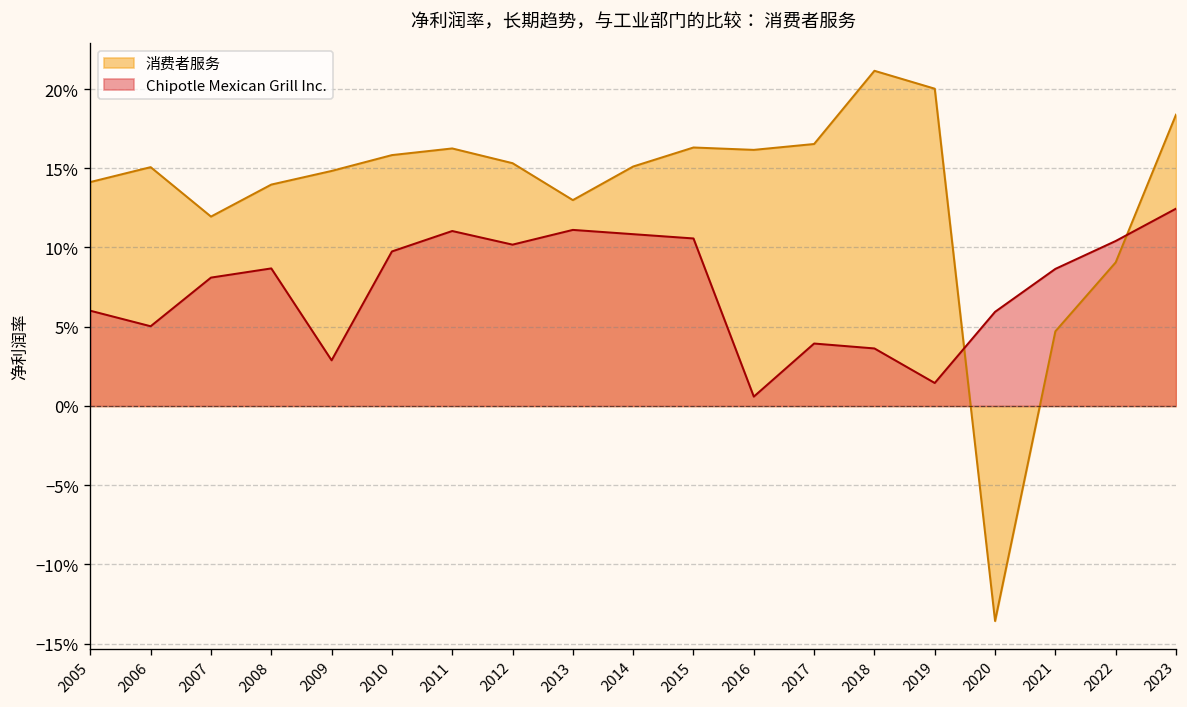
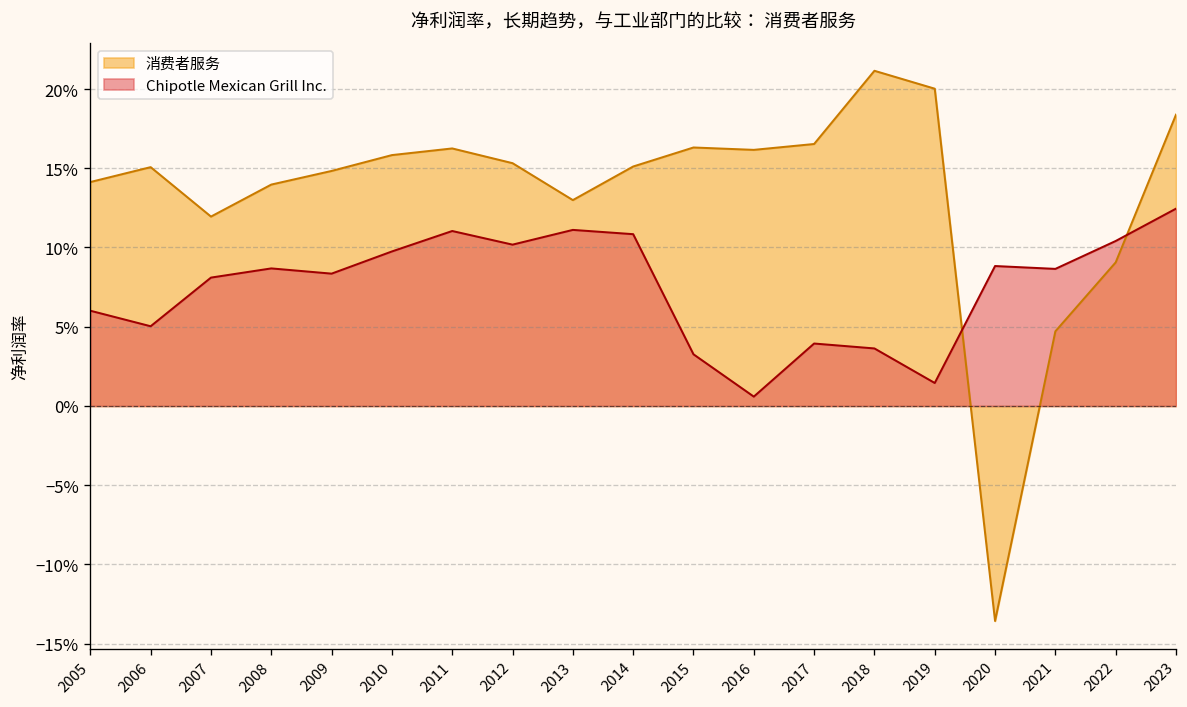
Chipotle Mexican Grill Inc., 2009: 2.9% -> 8.4%
Chipotle Mexican Grill Inc., 2015: 10.6% -> 3.3%
Chipotle Mexican Grill Inc., 2020: 5.9% -> 8.8%
